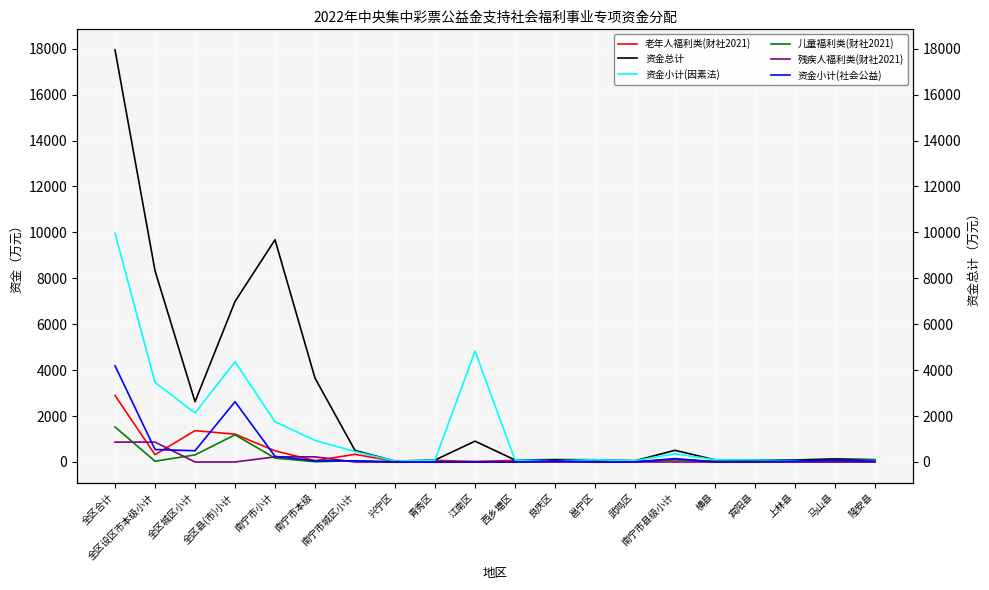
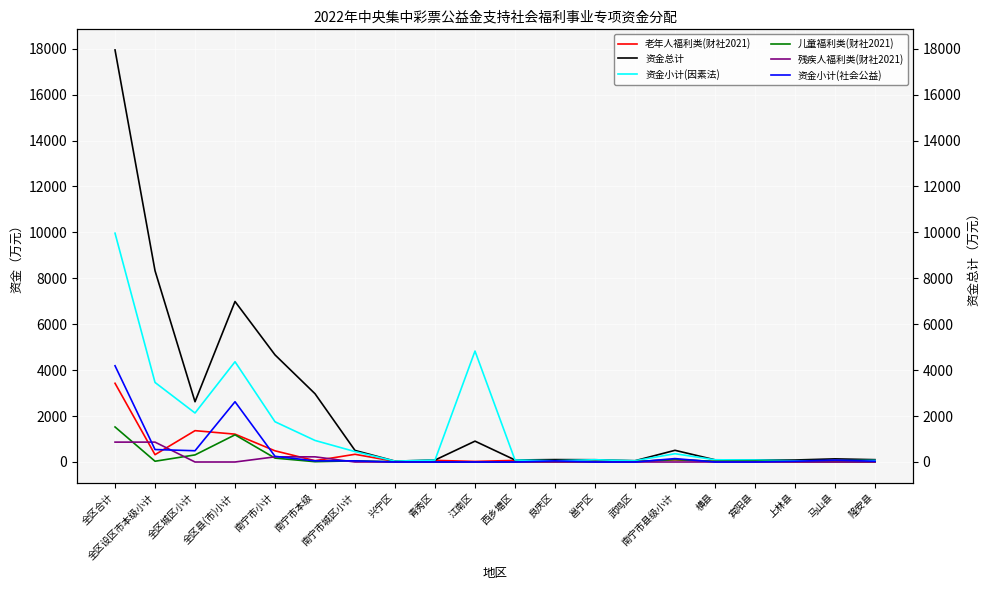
老年人福利类(财社2021), 全区合计: 2900 -> 3400
资金总计, 南宁市小计: 9700 -> 4700
资金总计, 南宁市本级: 3700 -> 3000
